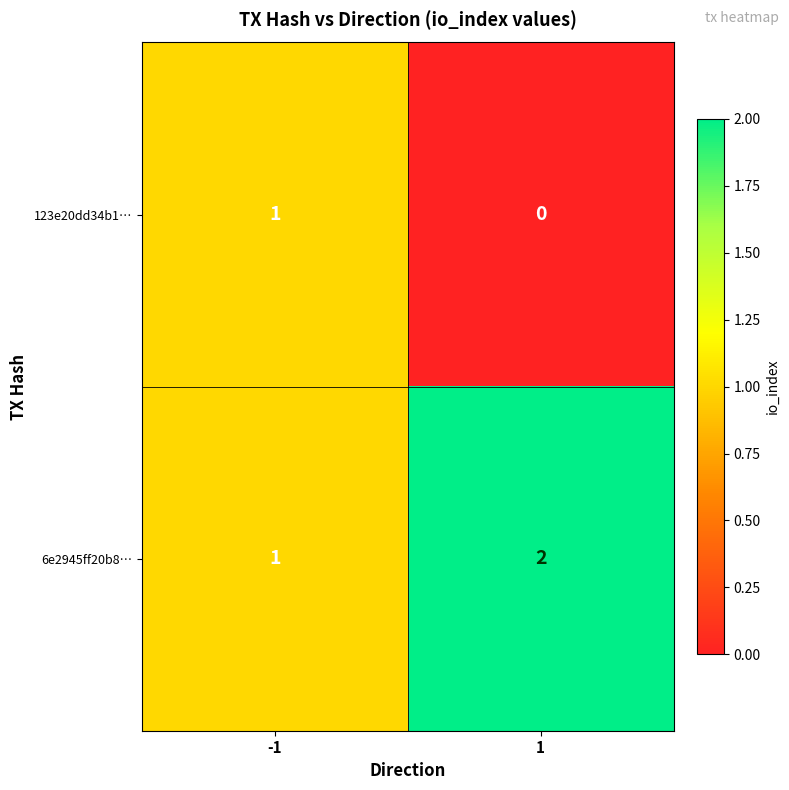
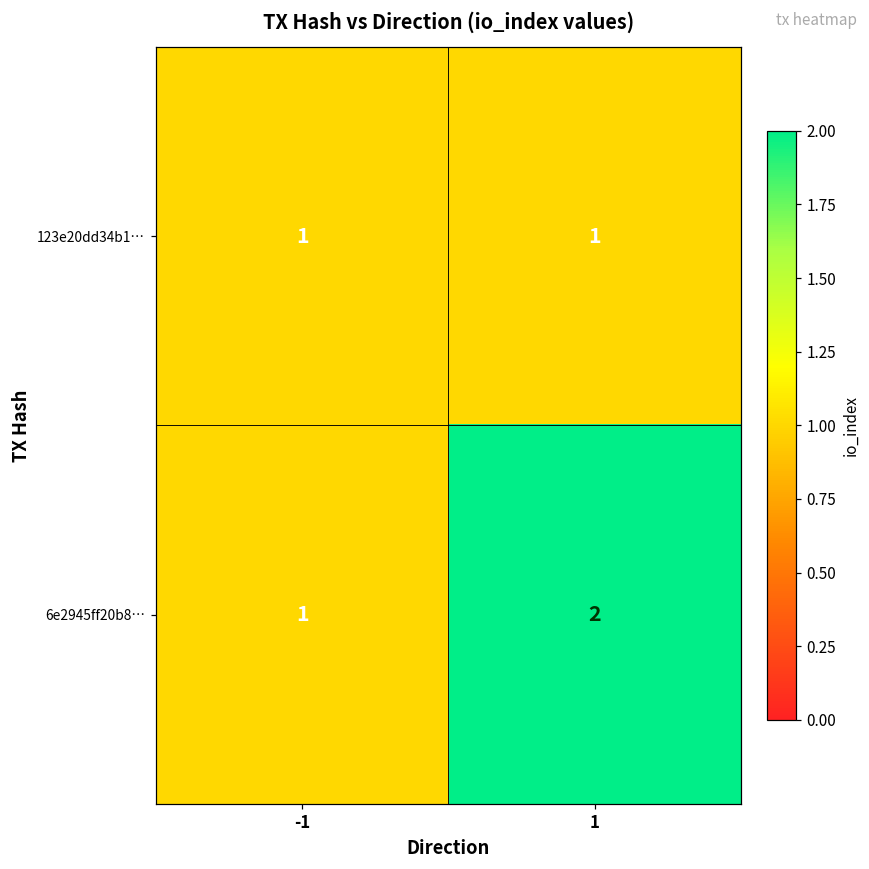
123e20dd34b1…, 1: 0 -> 1
